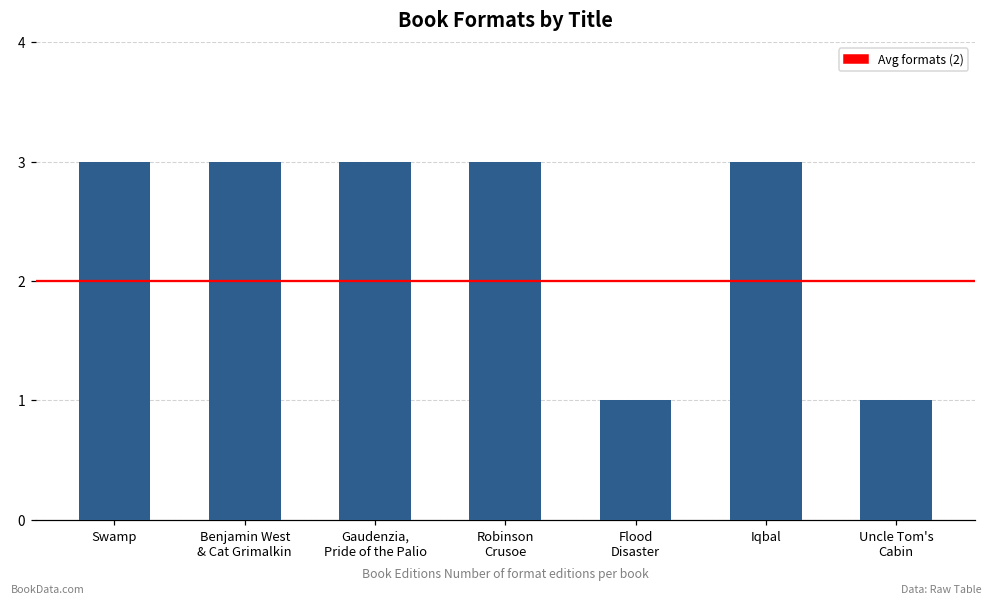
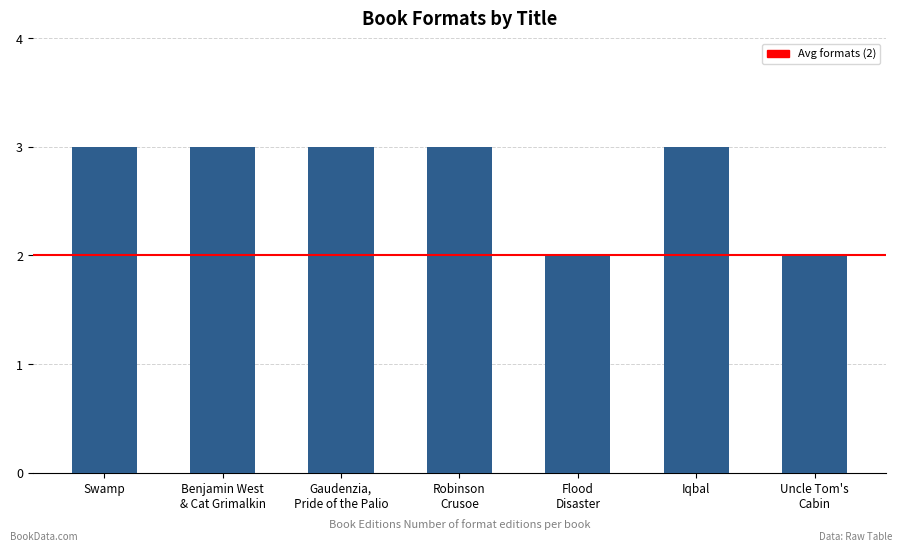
Flood Disaster: 1 -> 2
Uncle Tom's Cabin: 1 -> 2
